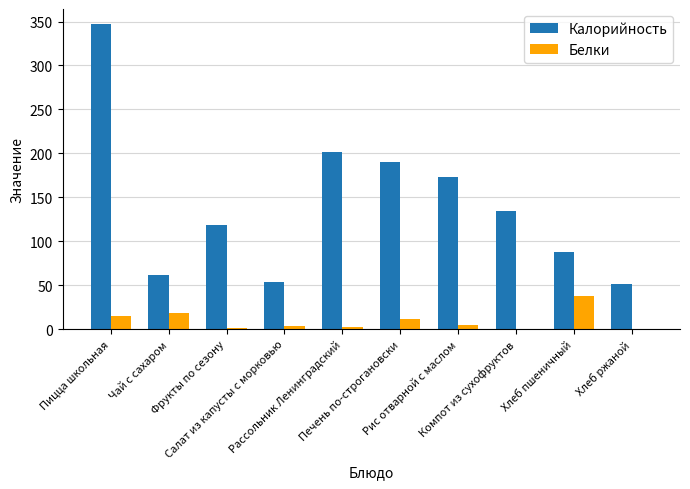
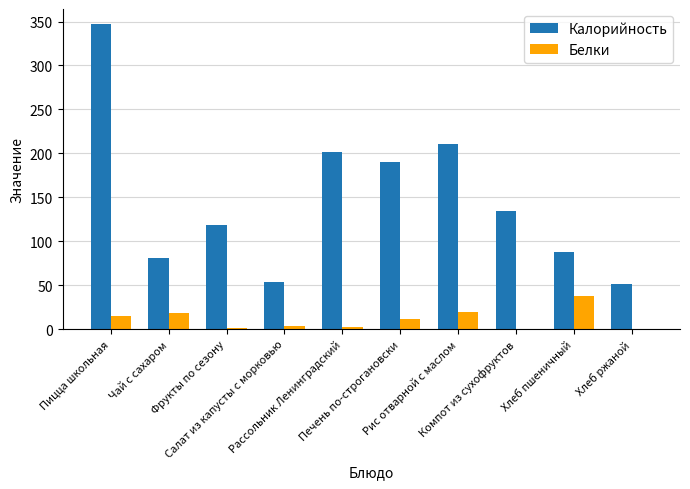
Калорийность, Чай с сахаром: 60 -> 80
Калорийность, Рис отварной с маслом: 170 -> 210
Белки, Рис отварной с маслом: 0 -> 20
